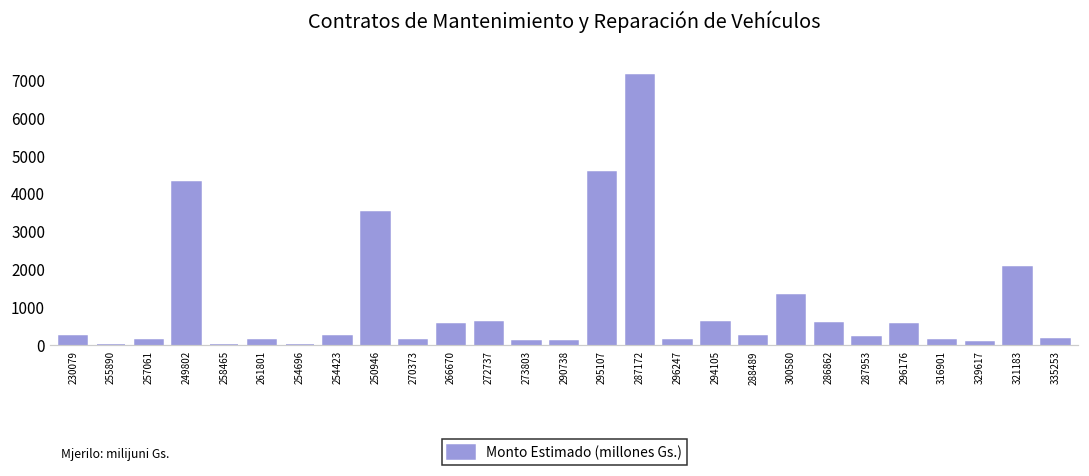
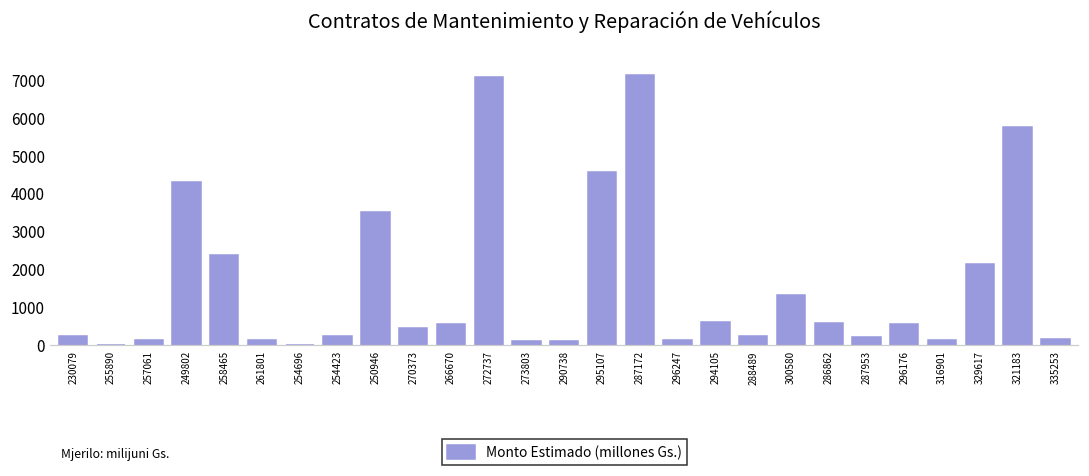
258465: 0 -> 2400
270373: 100 -> 400
272737: 600 -> 7100
329617: 100 -> 2100
321183: 2100 -> 5700
